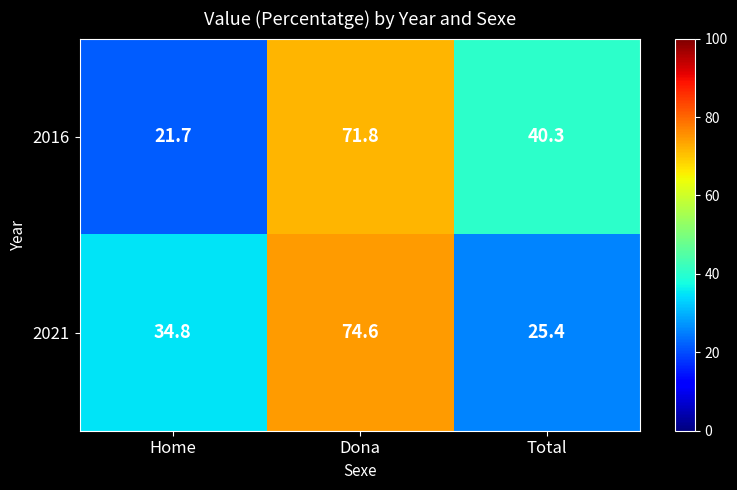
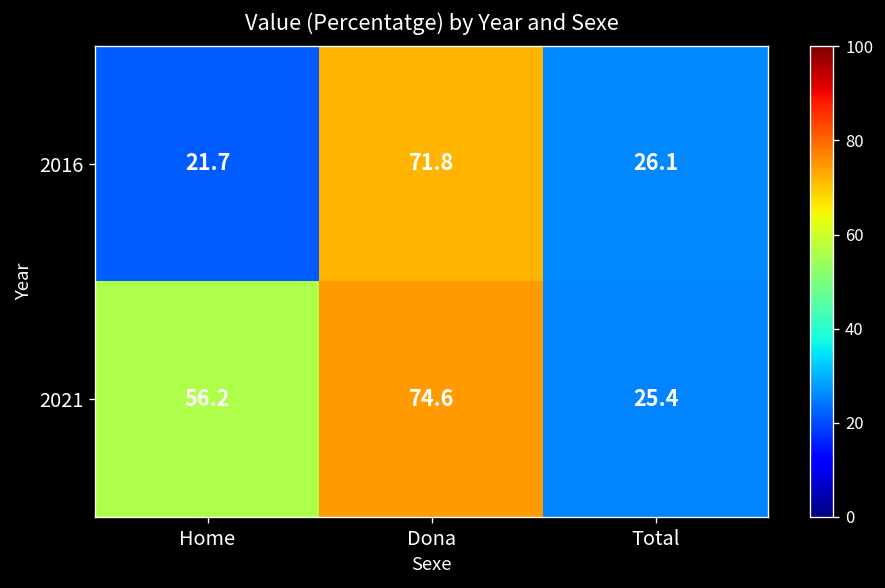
2016, Total: 40.3 -> 26.1
2021, Home: 34.8 -> 56.2
